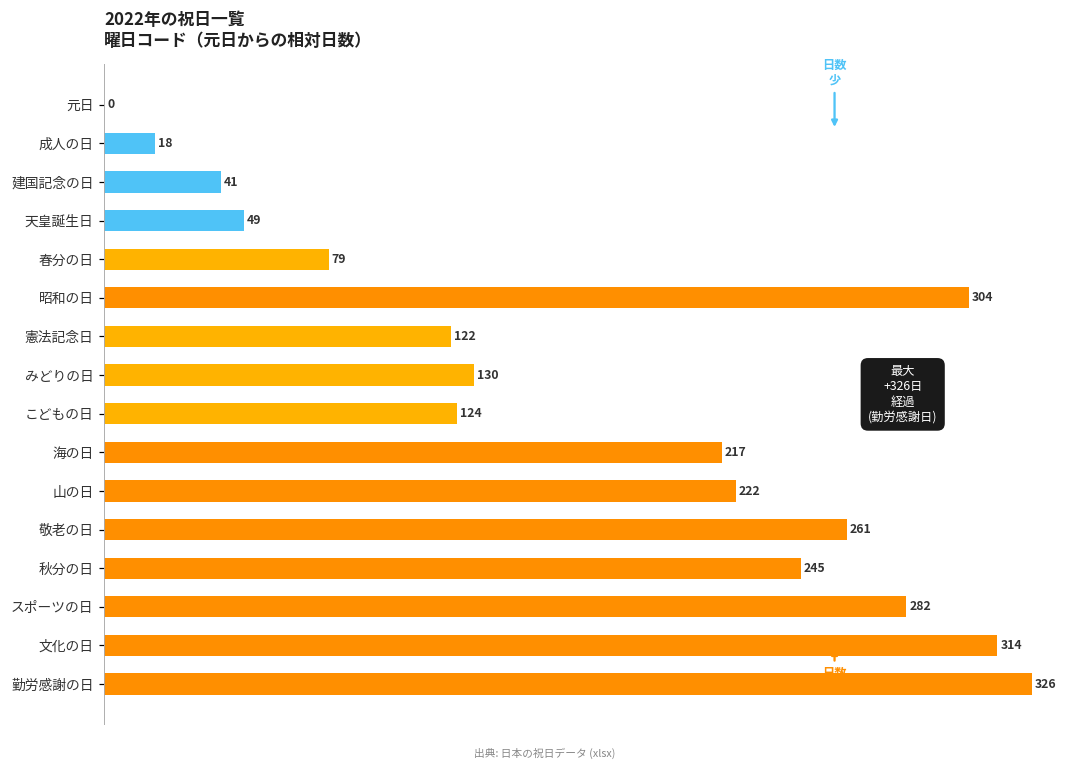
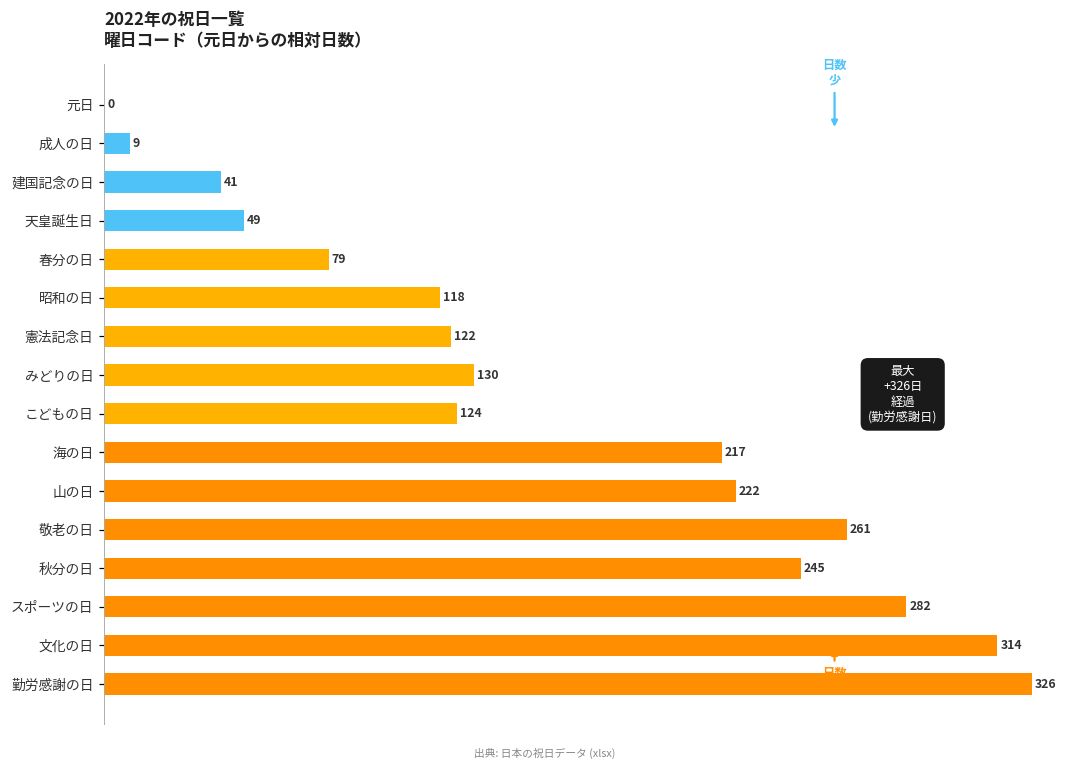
成人の日: 18 -> 9
昭和の日: 304 -> 118
